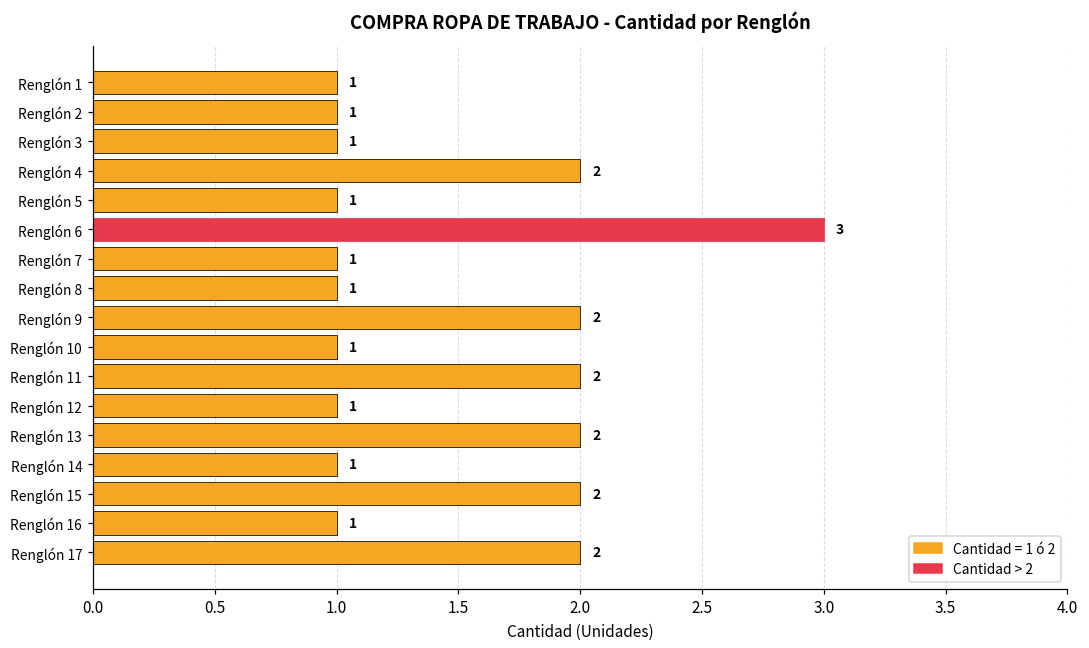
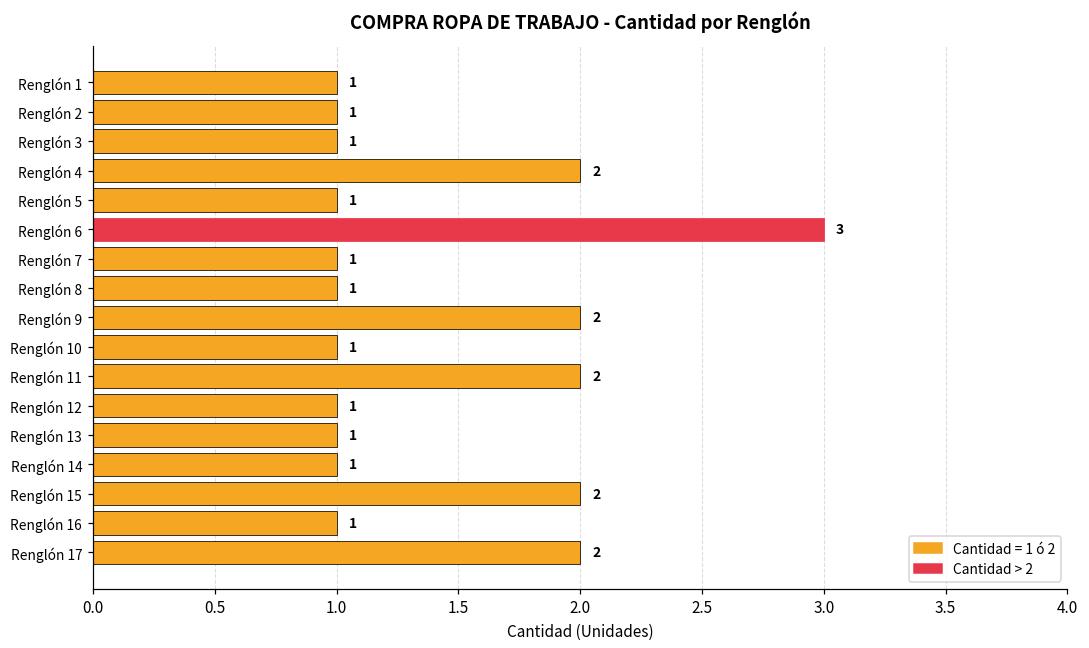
Renglón 13: 2 -> 1
